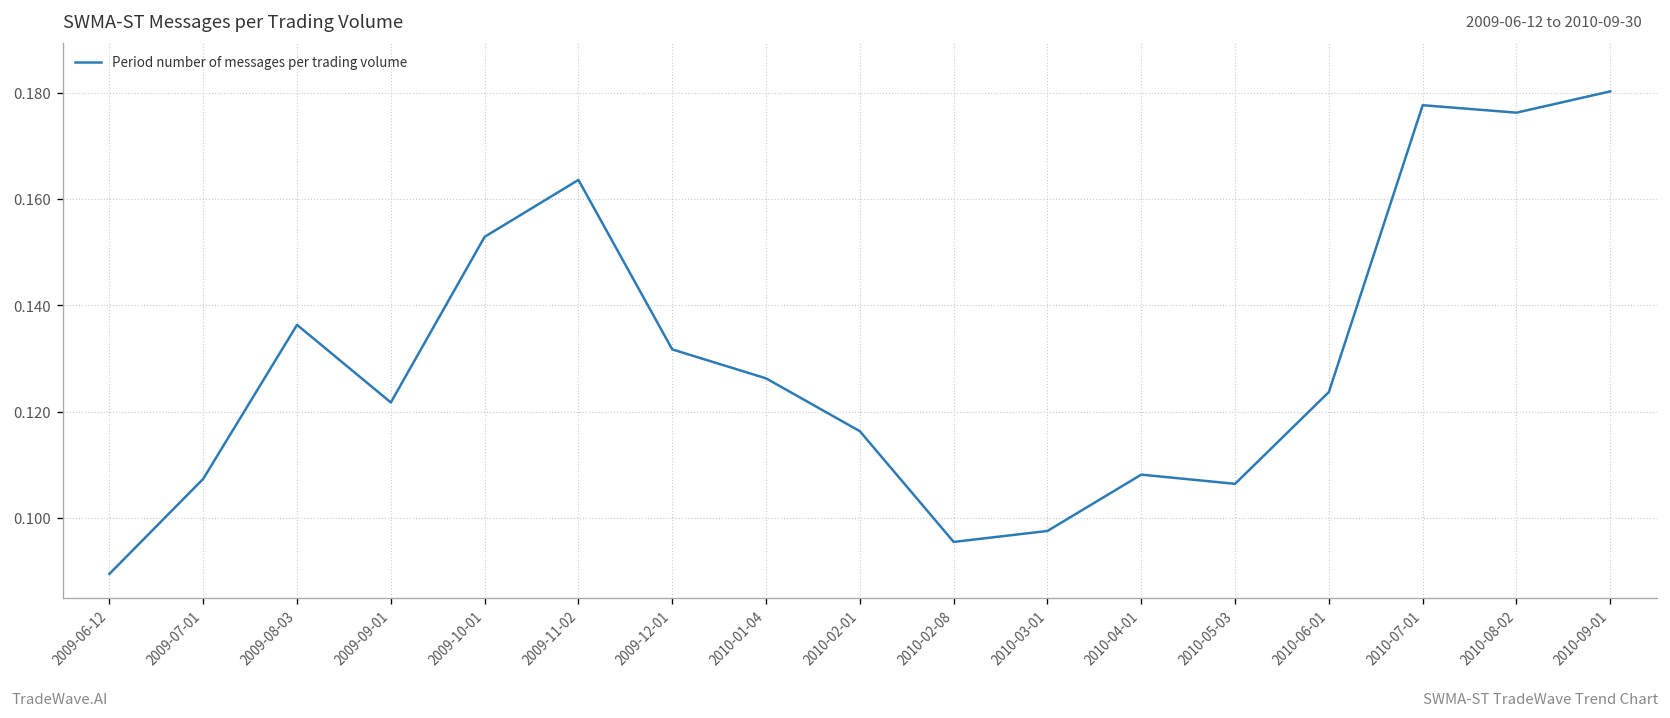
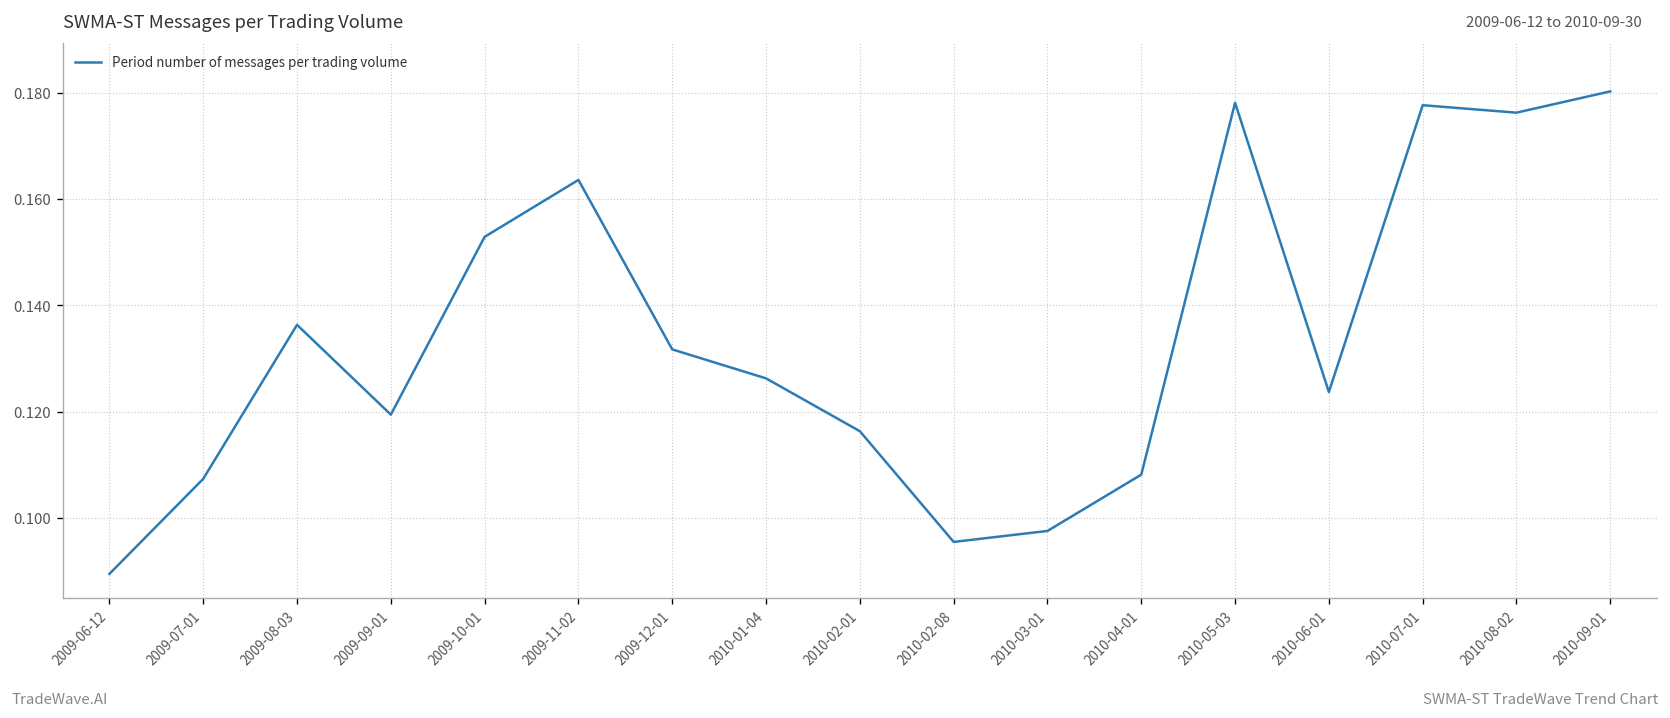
2009-09-01: 0.122 -> 0.119
2010-05-03: 0.106 -> 0.178
